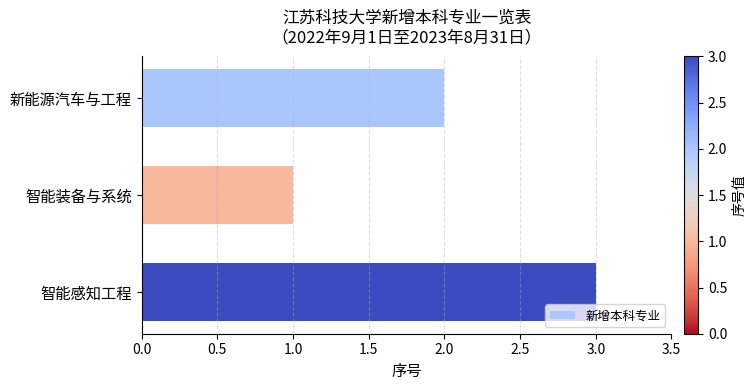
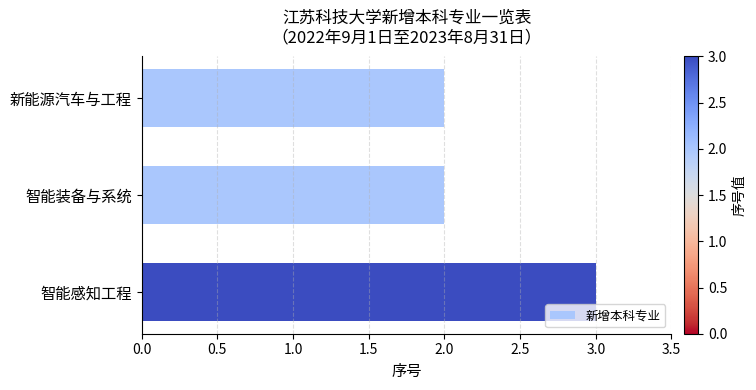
智能装备与系统: 1 -> 2
